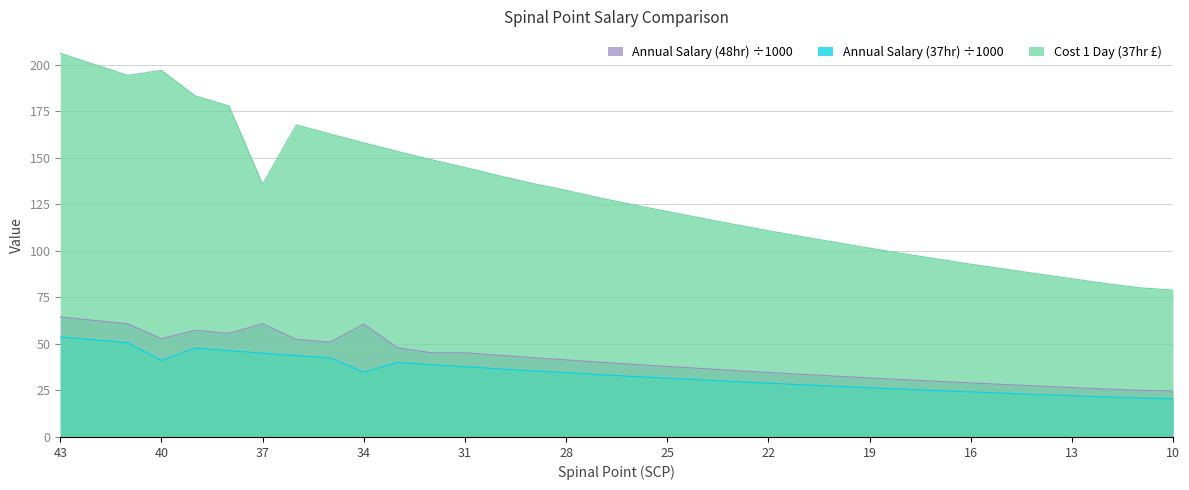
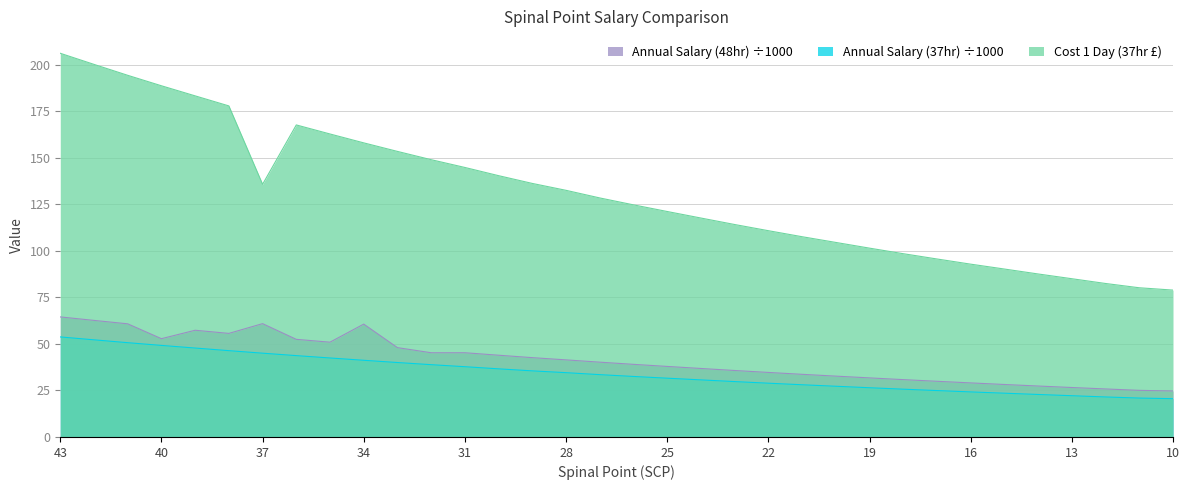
Annual Salary (37hr) ÷1000, 40: 41 -> 49
Cost 1 Day (37hr £), 40: 197 -> 189
Annual Salary (37hr) ÷1000, 34: 35 -> 41
